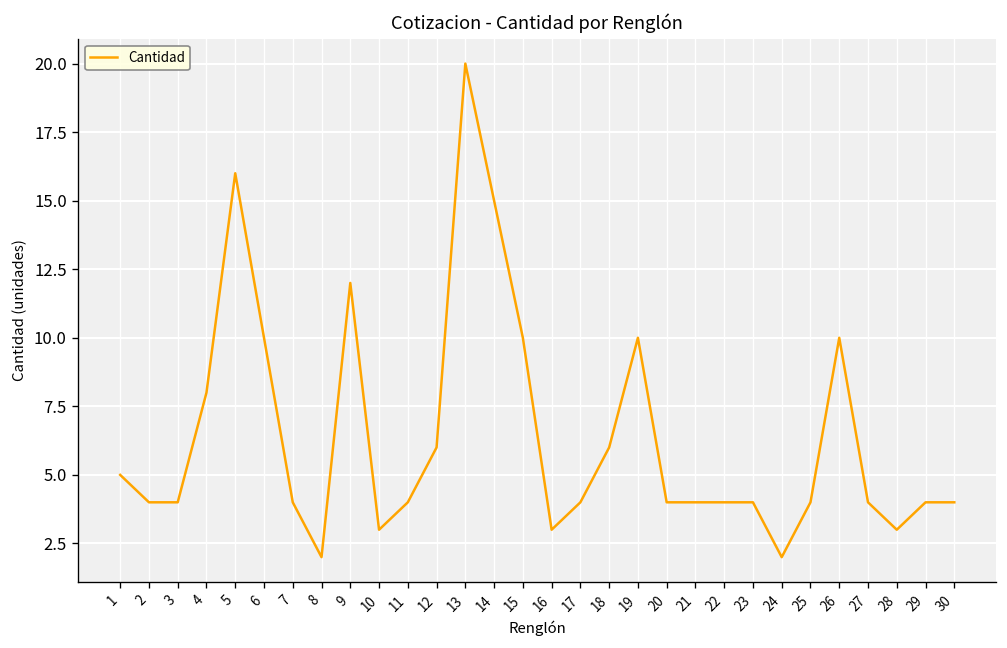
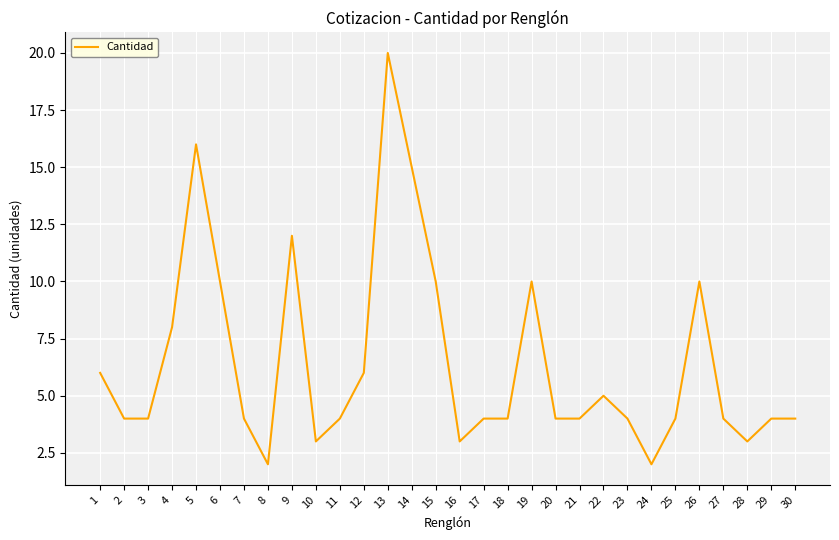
1: 5 -> 6
18: 6 -> 4
22: 4 -> 5
